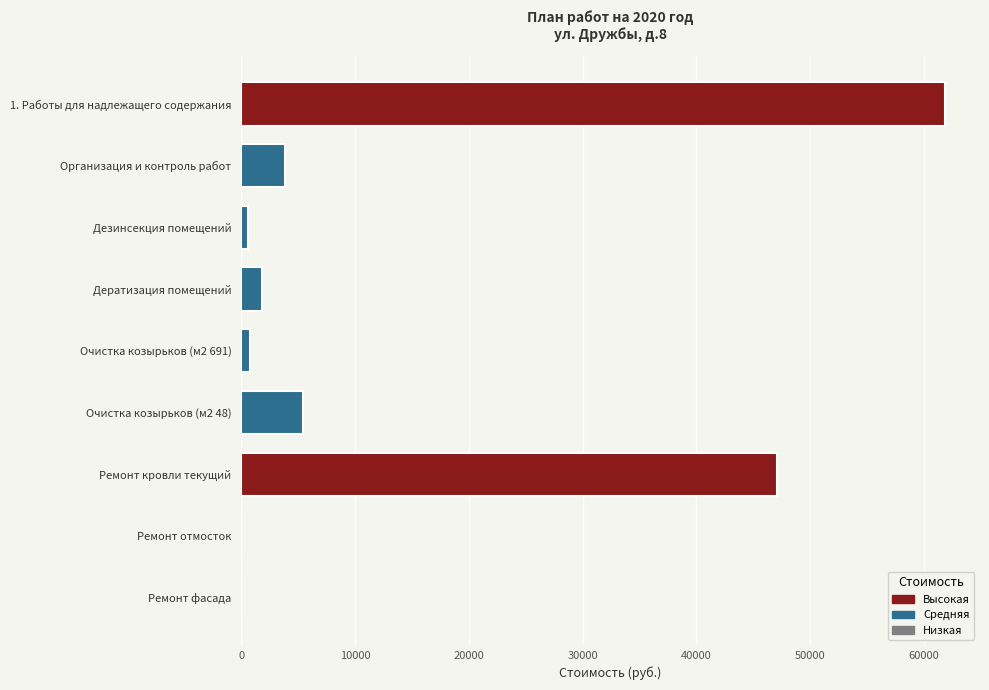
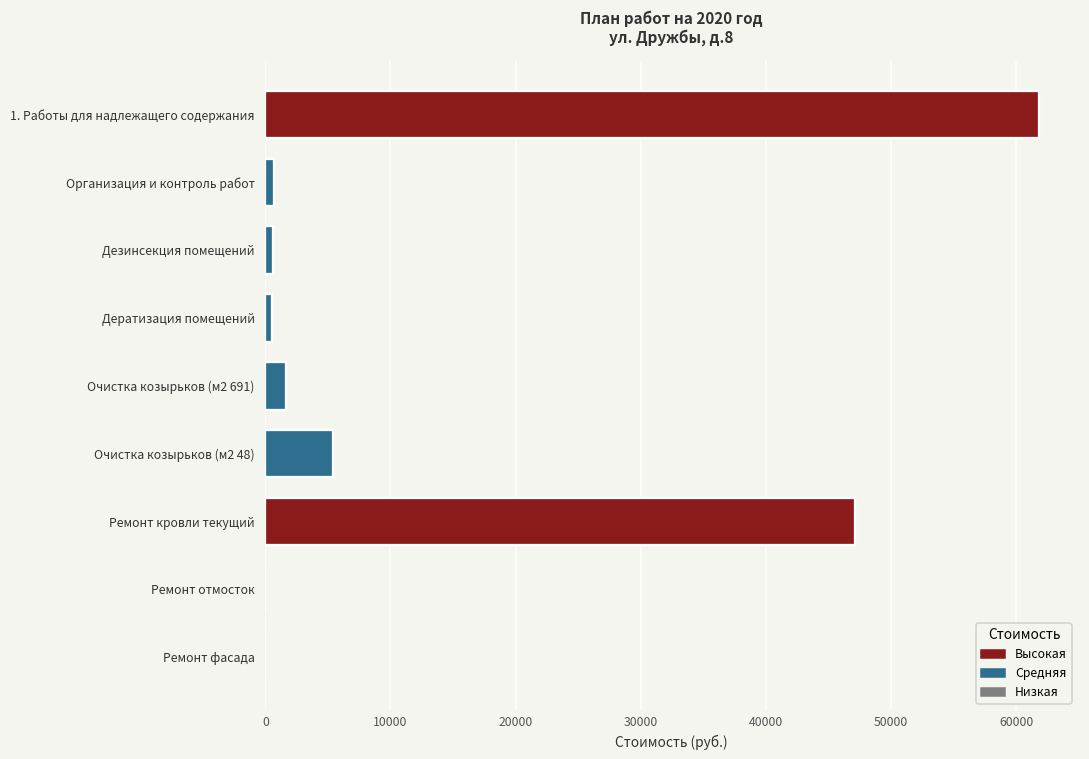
Организация и контроль работ: 3800 -> 700
Дератизация помещений: 1800 -> 600
Очистка козырьков (м2 691): 700 -> 1600
